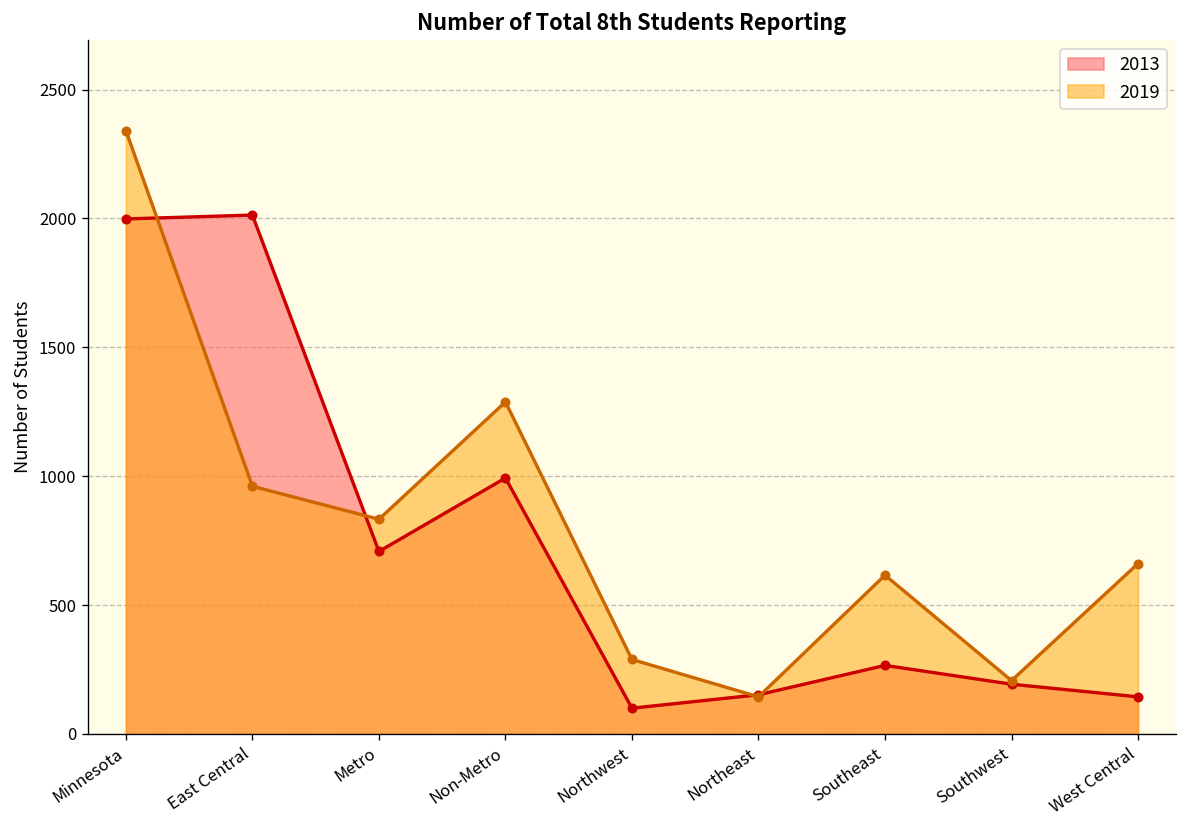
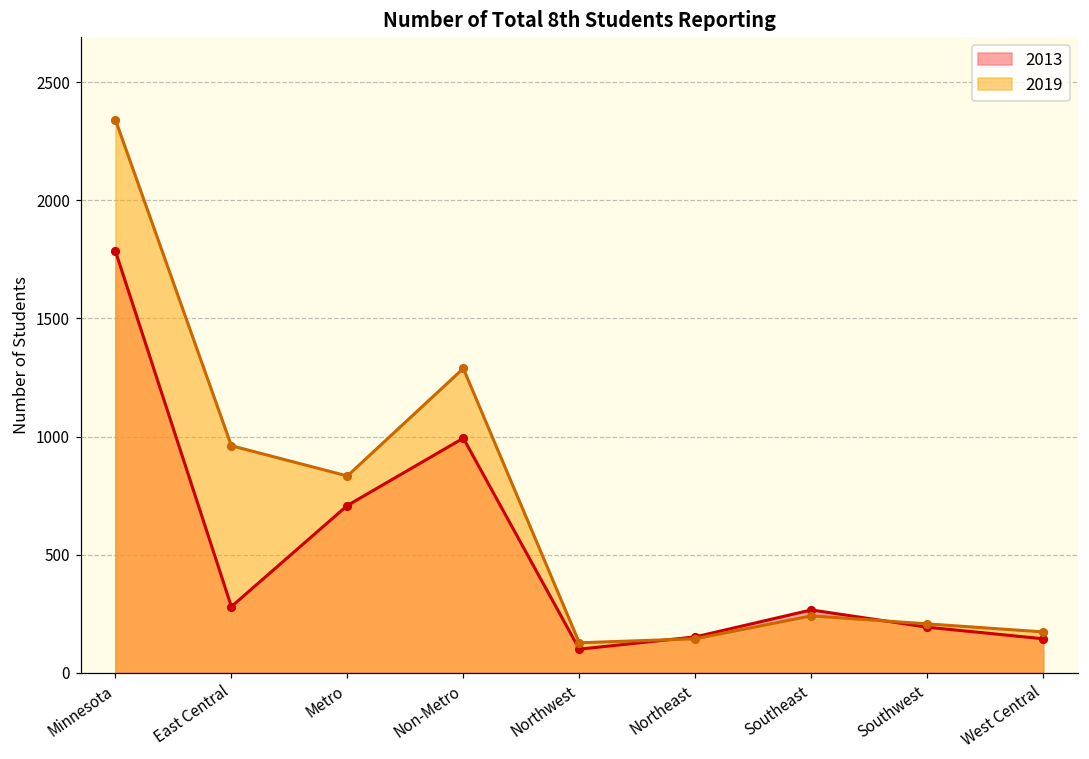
2013, Minnesota: 2000 -> 1790
2013, East Central: 2010 -> 280
2019, Northwest: 290 -> 130
2019, Southeast: 620 -> 240
2019, West Central: 660 -> 170
